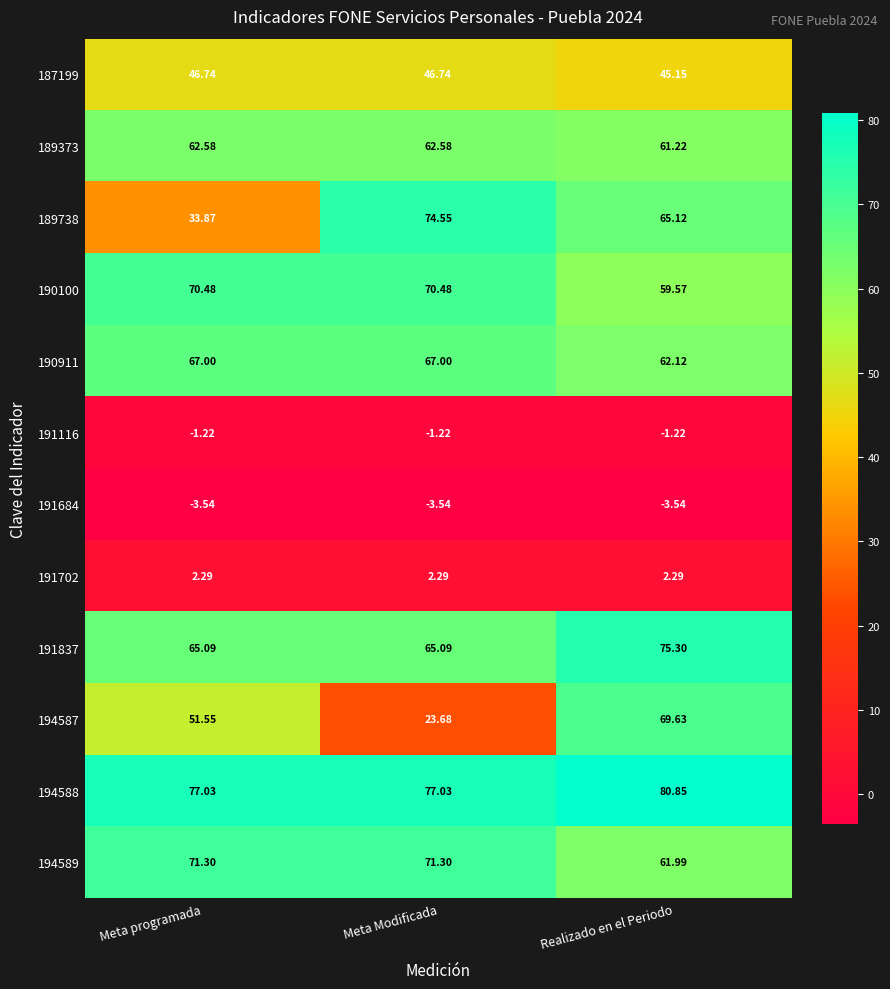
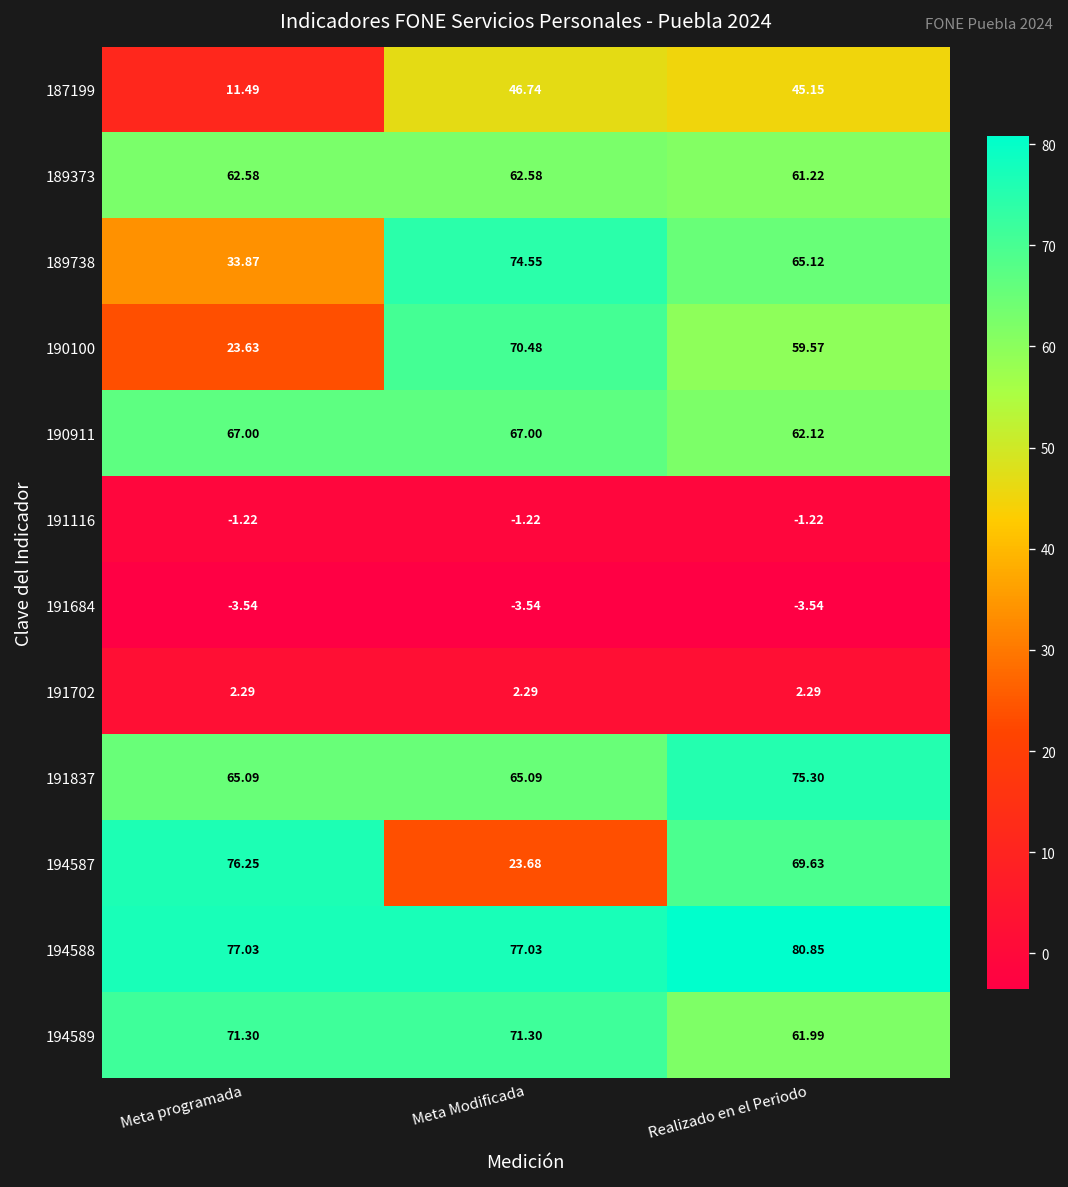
187199, Meta programada: 46.74 -> 11.49
190100, Meta programada: 70.48 -> 23.63
194587, Meta programada: 51.55 -> 76.25
